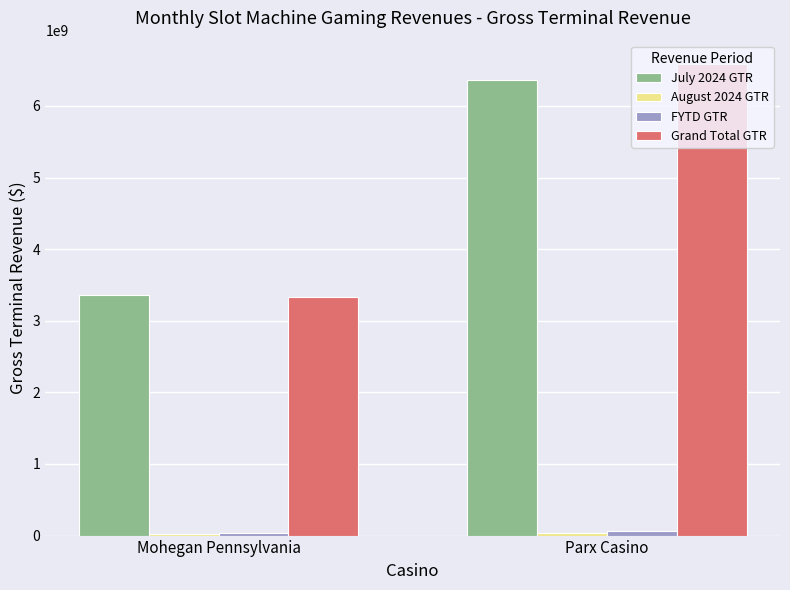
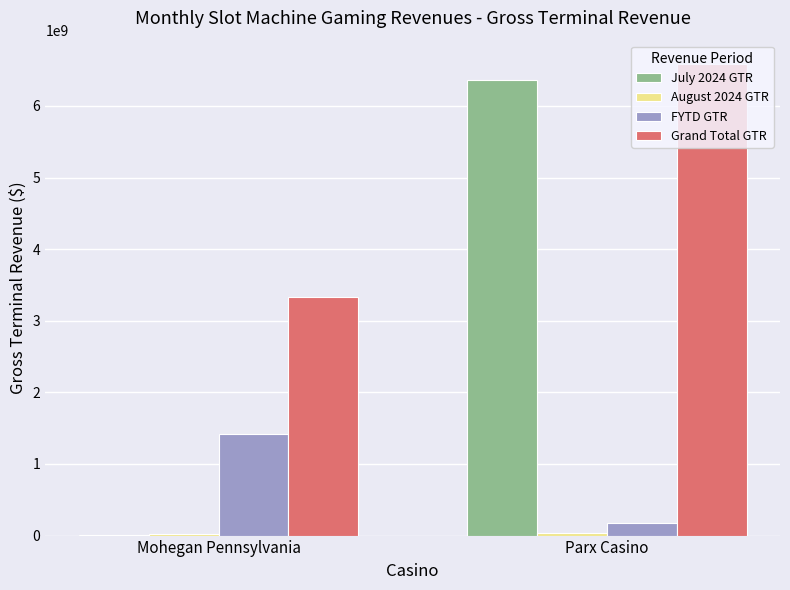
July 2024 GTR, Mohegan Pennsylvania: 3400000000 -> 0
FYTD GTR, Mohegan Pennsylvania: 0 -> 1400000000
FYTD GTR, Parx Casino: 100000000 -> 200000000
